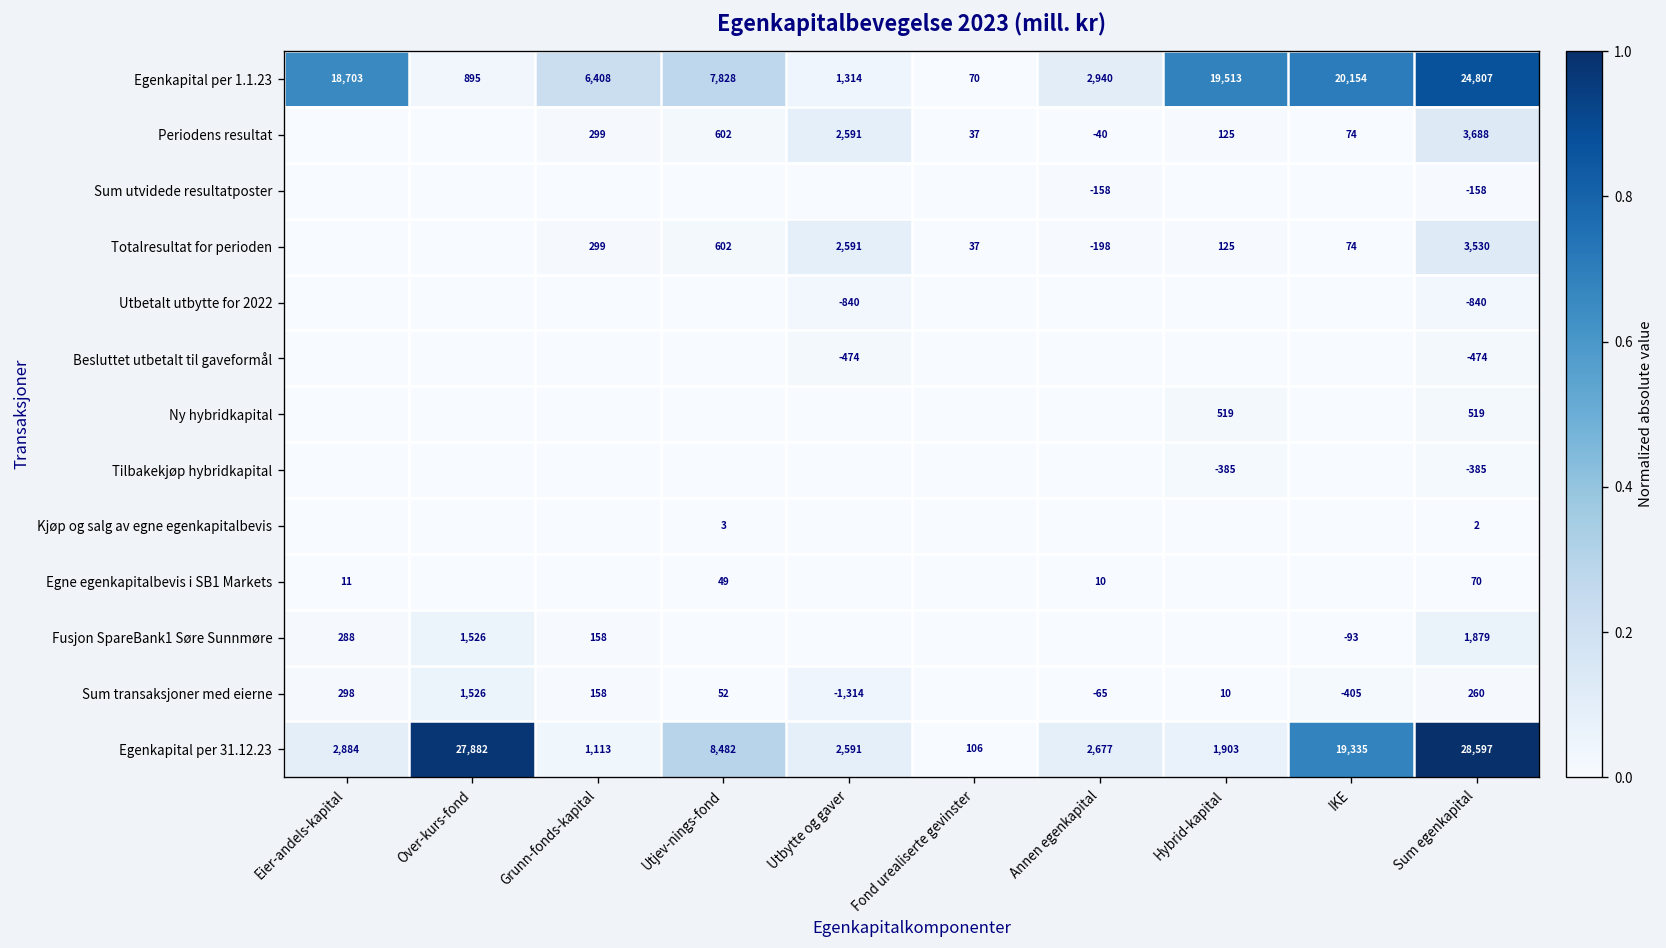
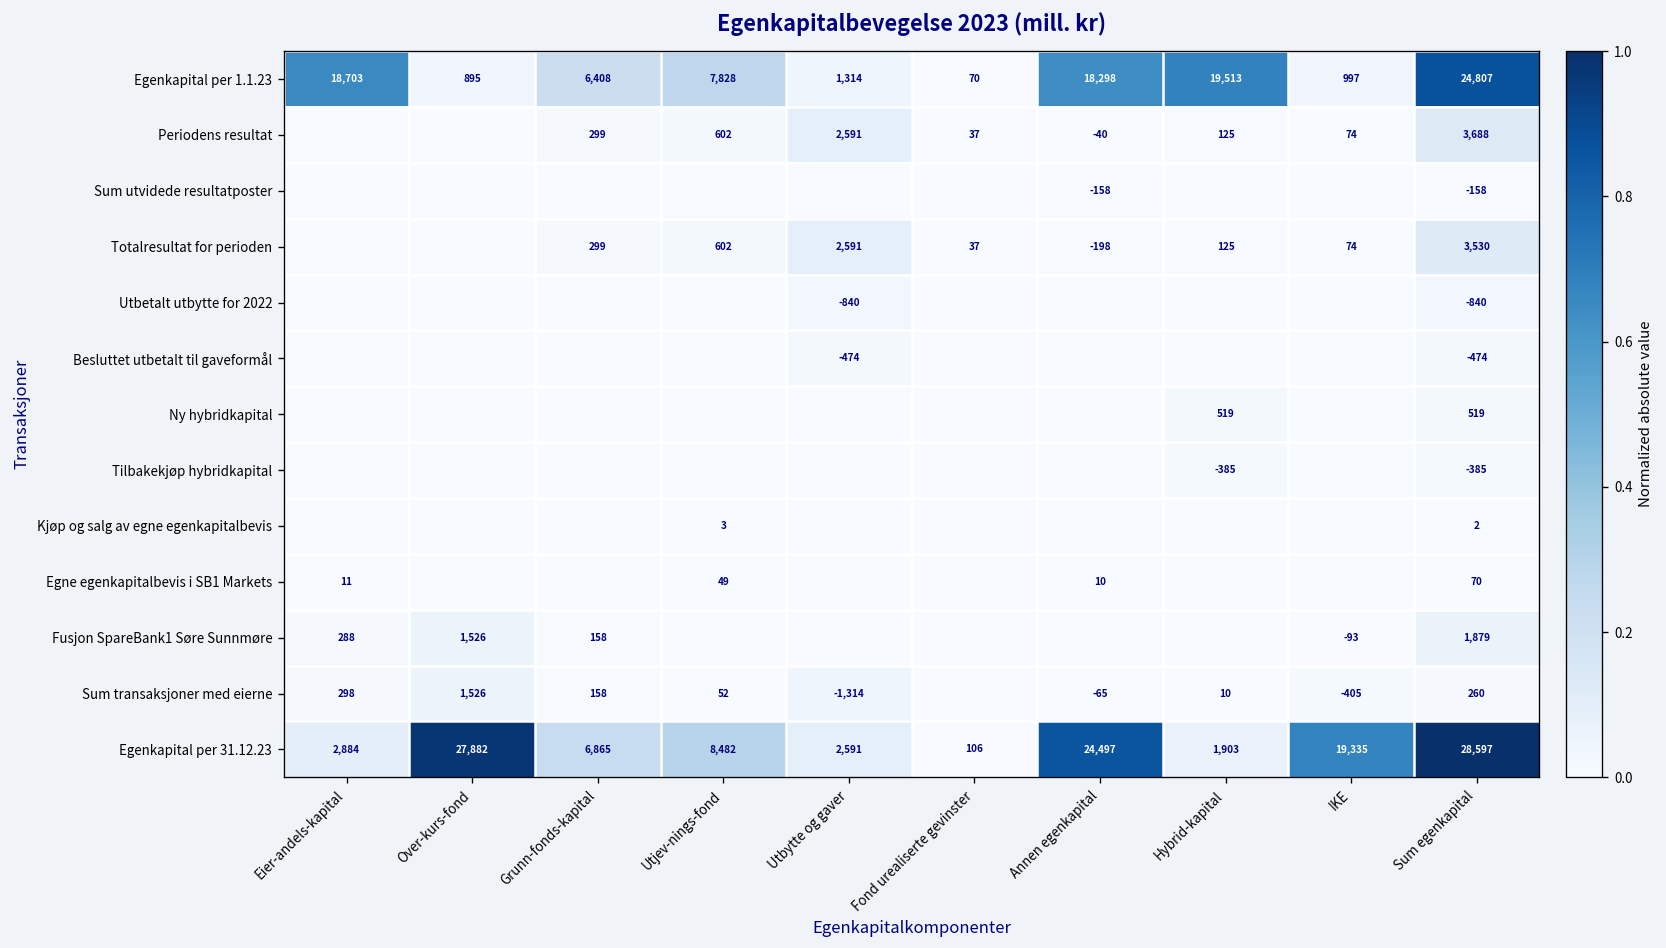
Egenkapital per 1.1.23, Annen egenkapital: 2,940 -> 18,298
Egenkapital per 1.1.23, IKE: 20,154 -> 997
Egenkapital per 31.12.23, Grunn-fonds-kapital: 1,113 -> 6,865
Egenkapital per 31.12.23, Annen egenkapital: 2,677 -> 24,497
